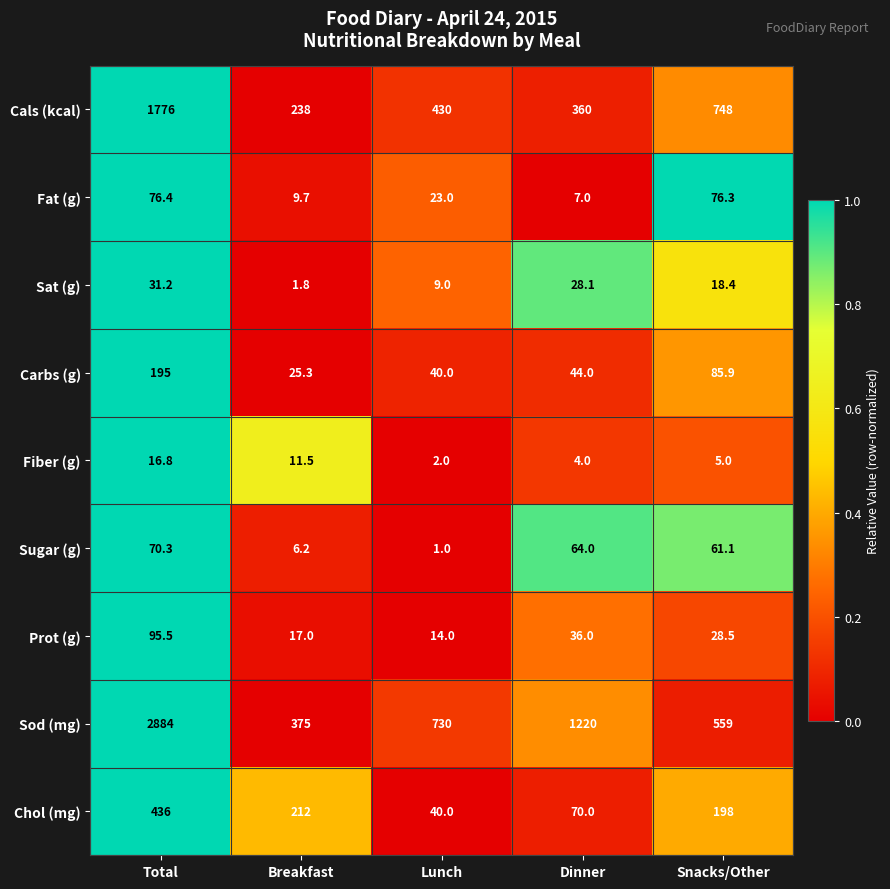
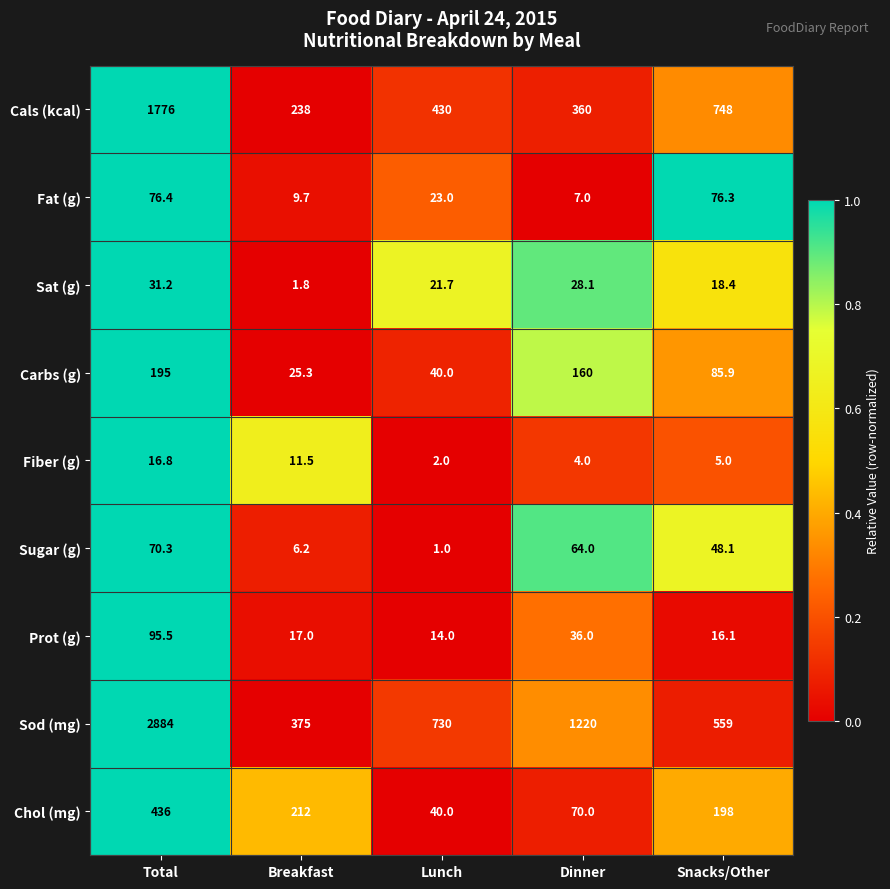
Sat (g), Lunch: 9.0 -> 21.7
Carbs (g), Dinner: 44.0 -> 160
Sugar (g), Snacks/Other: 61.1 -> 48.1
Prot (g), Snacks/Other: 28.5 -> 16.1
